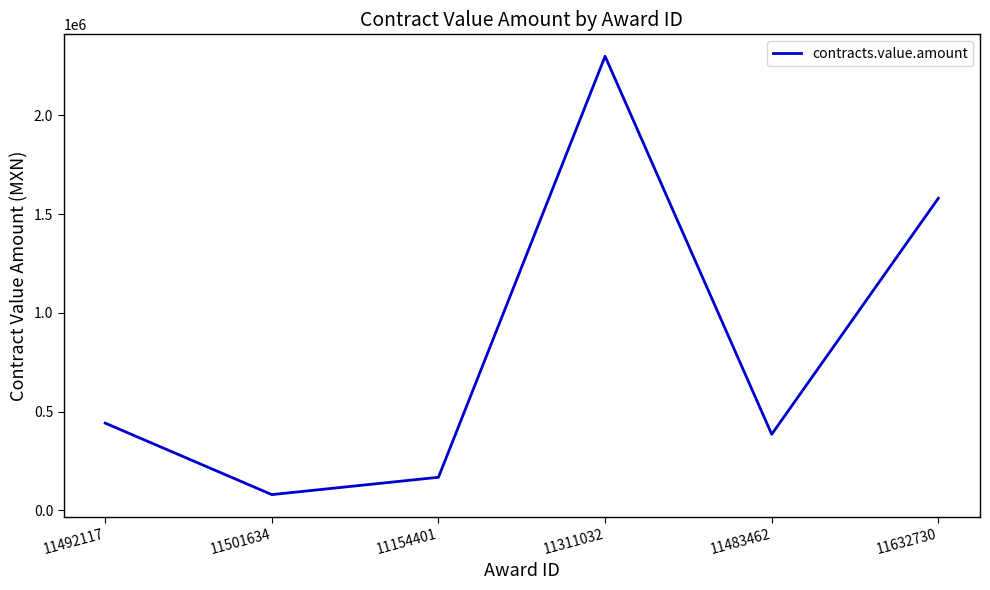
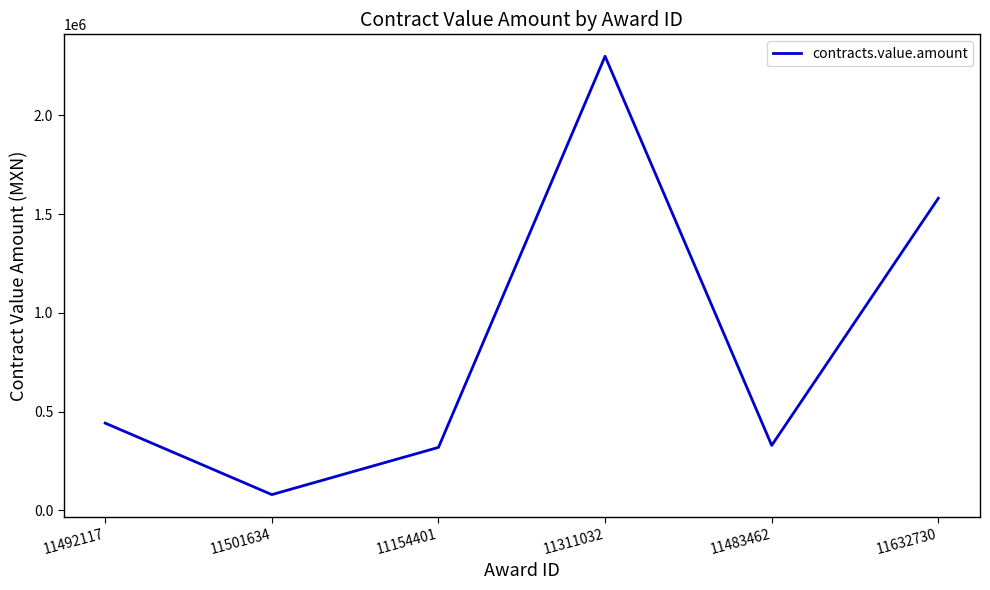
11154401: 170000 -> 320000
11483462: 390000 -> 330000
